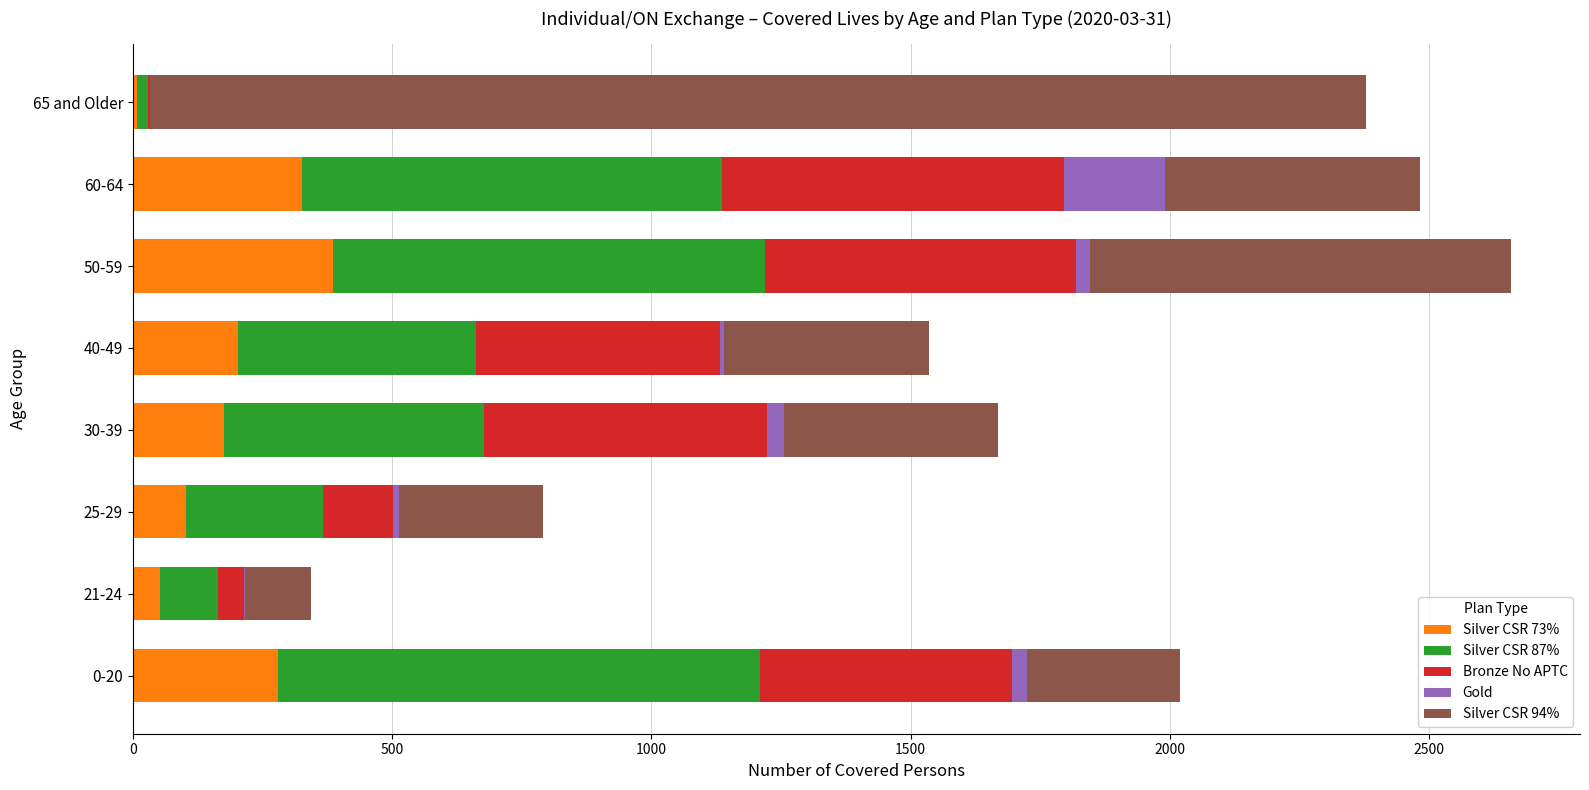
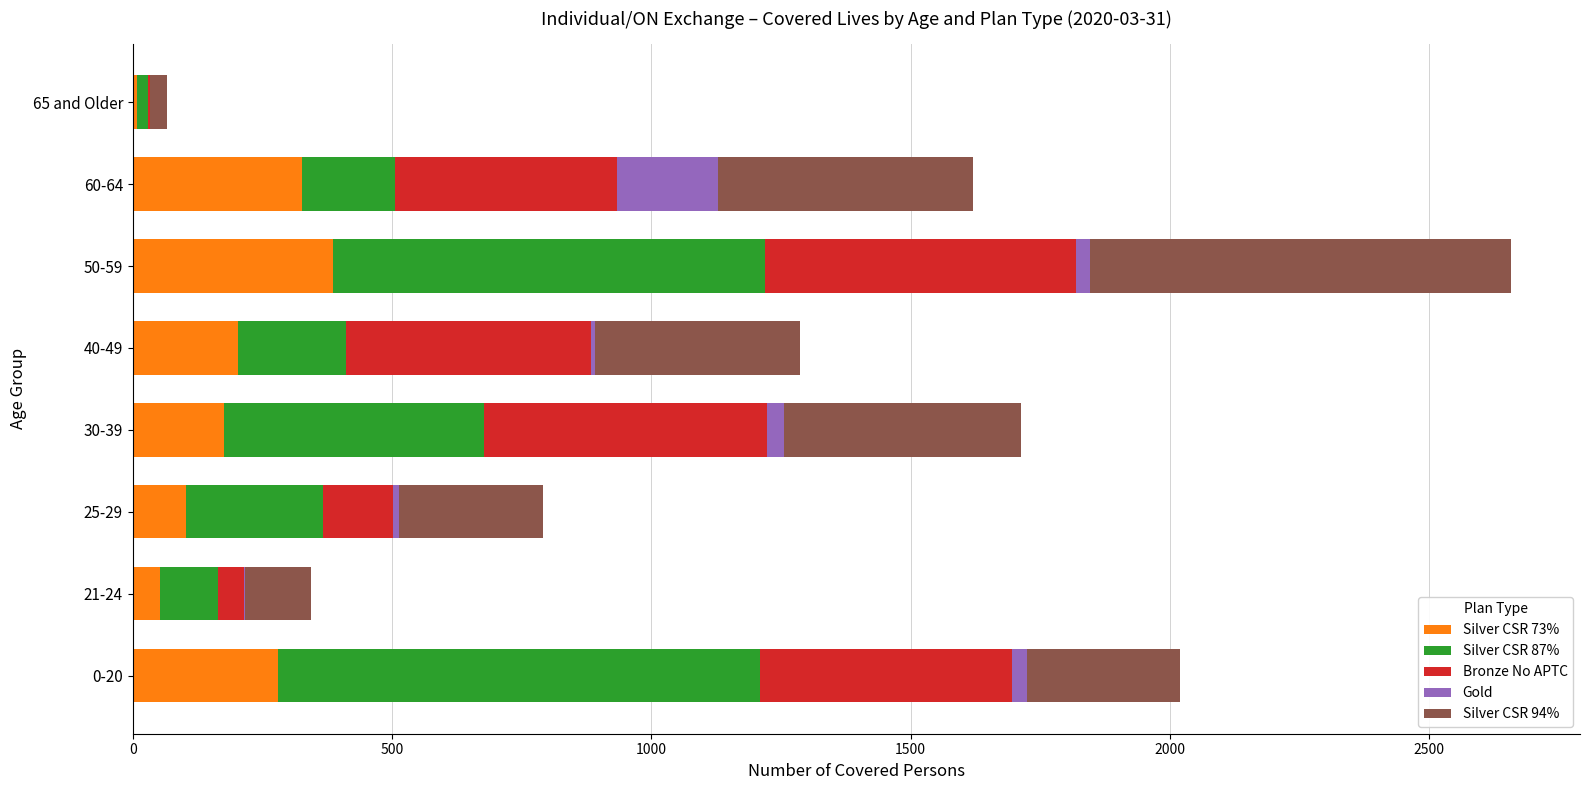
Silver CSR 94%, 65 and Older: 2350 -> 30
Silver CSR 87%, 60-64: 810 -> 180
Bronze No APTC, 60-64: 660 -> 430
Silver CSR 87%, 40-49: 460 -> 210
Silver CSR 94%, 30-39: 410 -> 460
